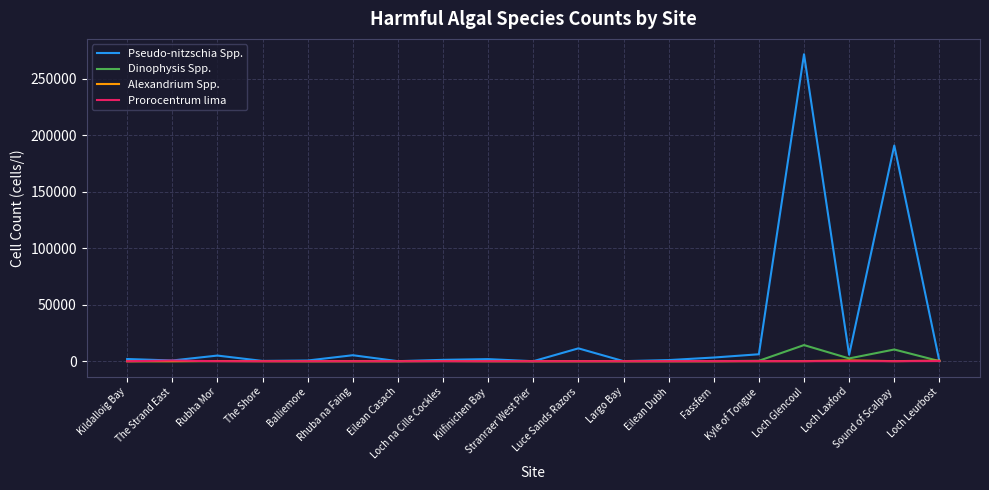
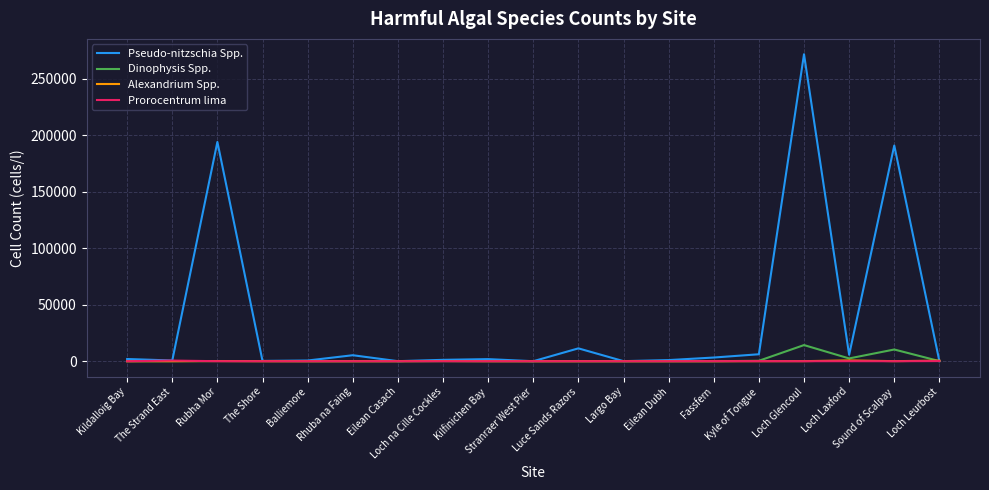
Pseudo-nitzschia Spp., Rubha Mor: 5000 -> 194000
